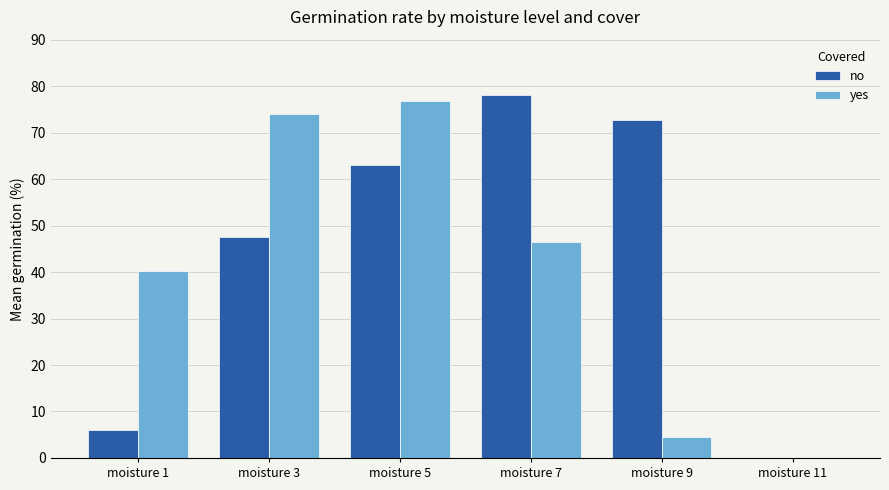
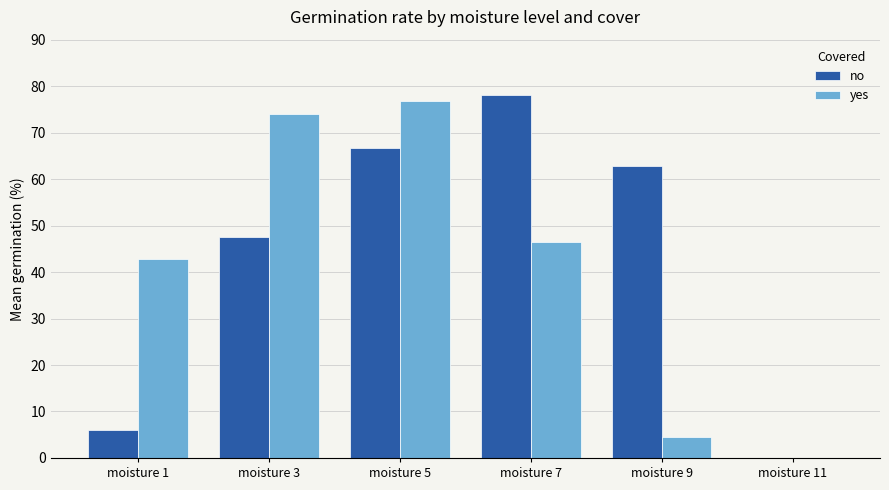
yes, moisture 1: 40 -> 43
no, moisture 5: 63 -> 67
no, moisture 9: 73 -> 63
